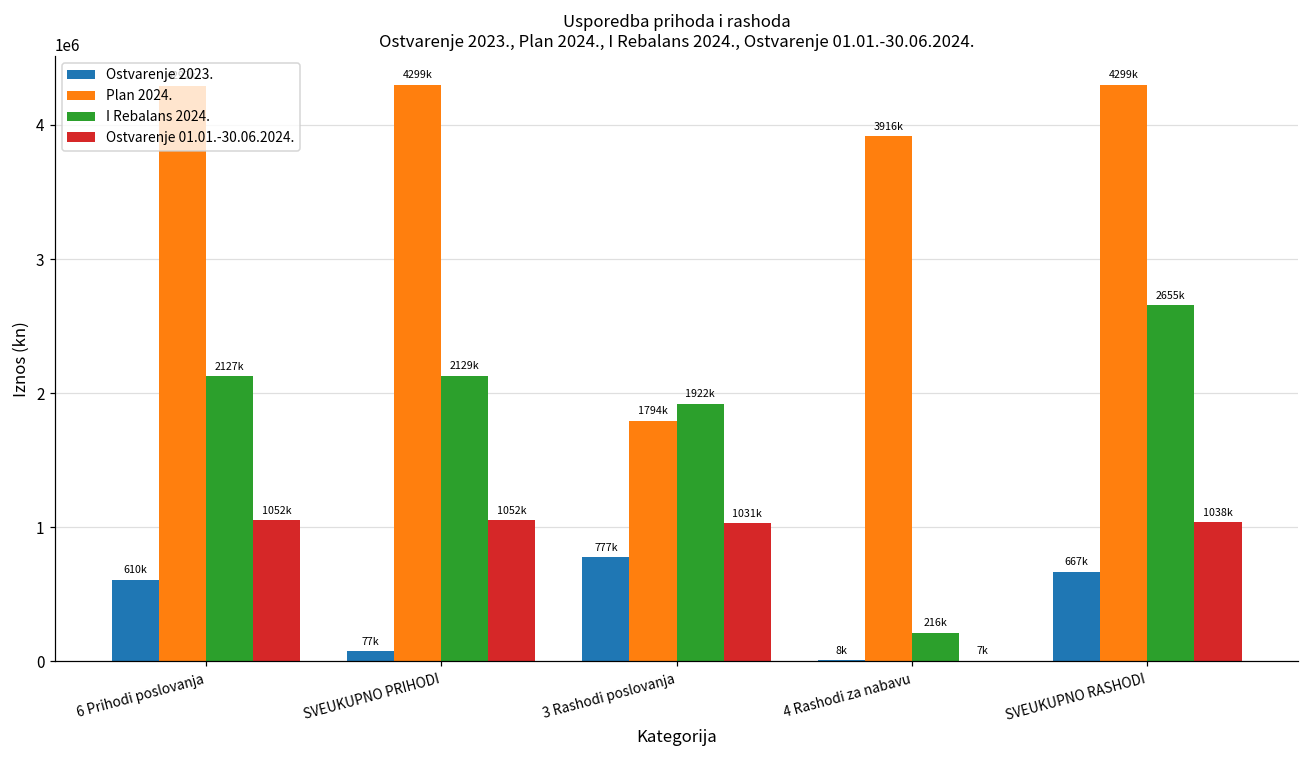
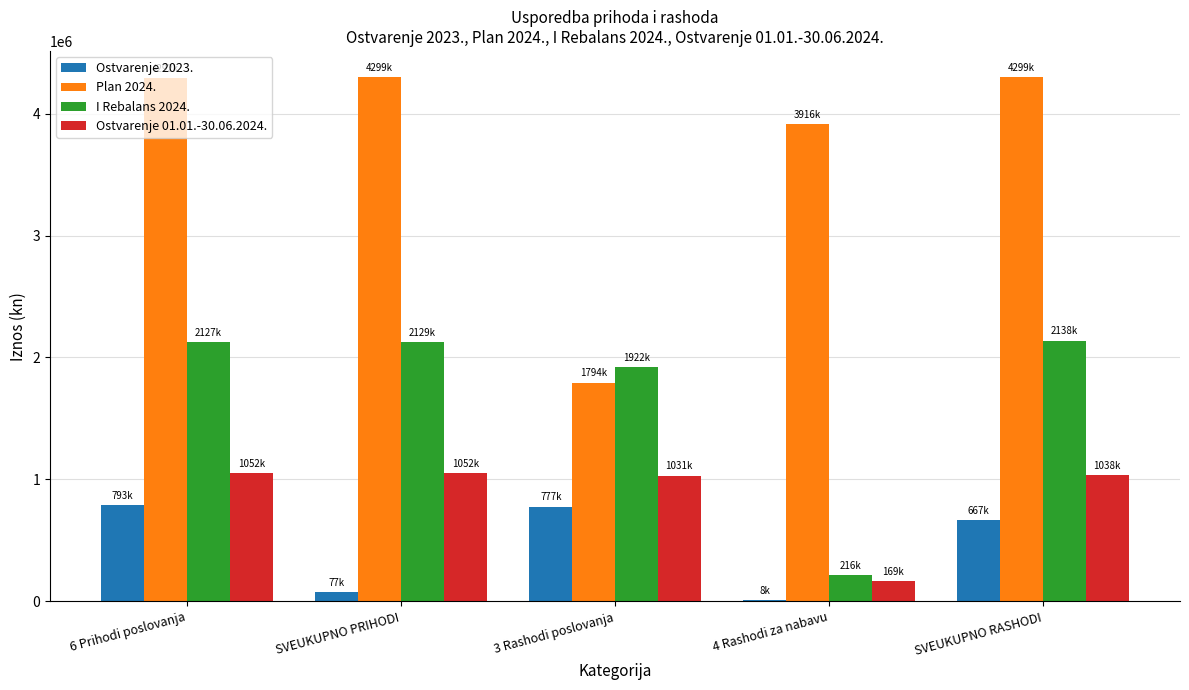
Ostvarenje 2023., 6 Prihodi poslovanja: 610k -> 793k
Ostvarenje 01.01.-30.06.2024., 4 Rashodi za nabavu: 7k -> 169k
I Rebalans 2024., SVEUKUPNO RASHODI: 2655k -> 2138k
